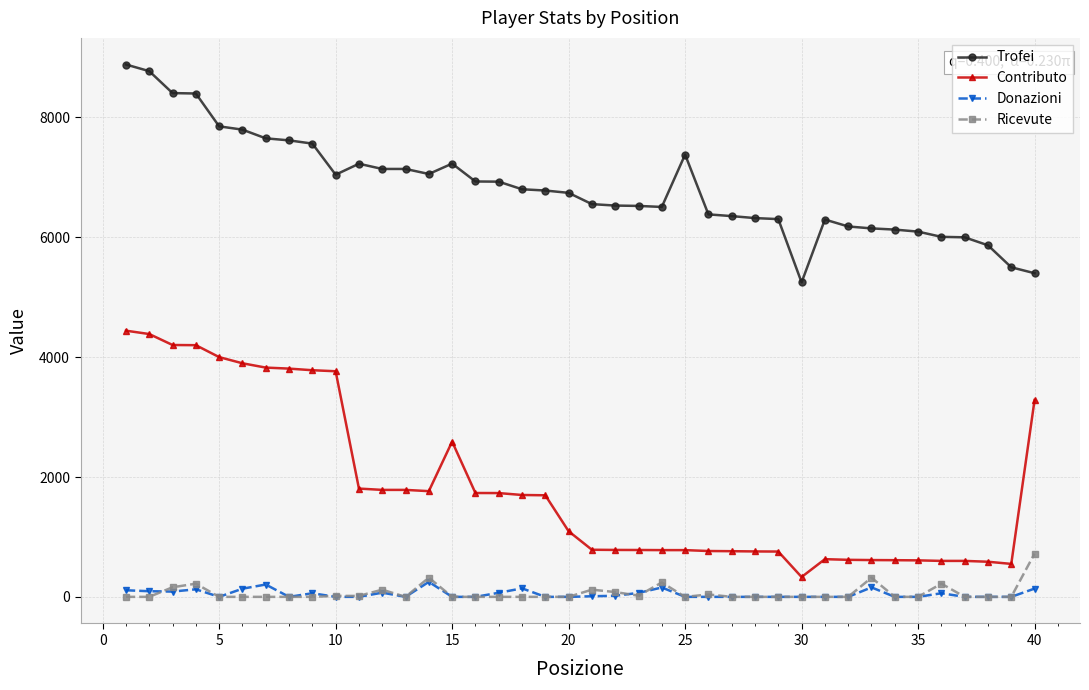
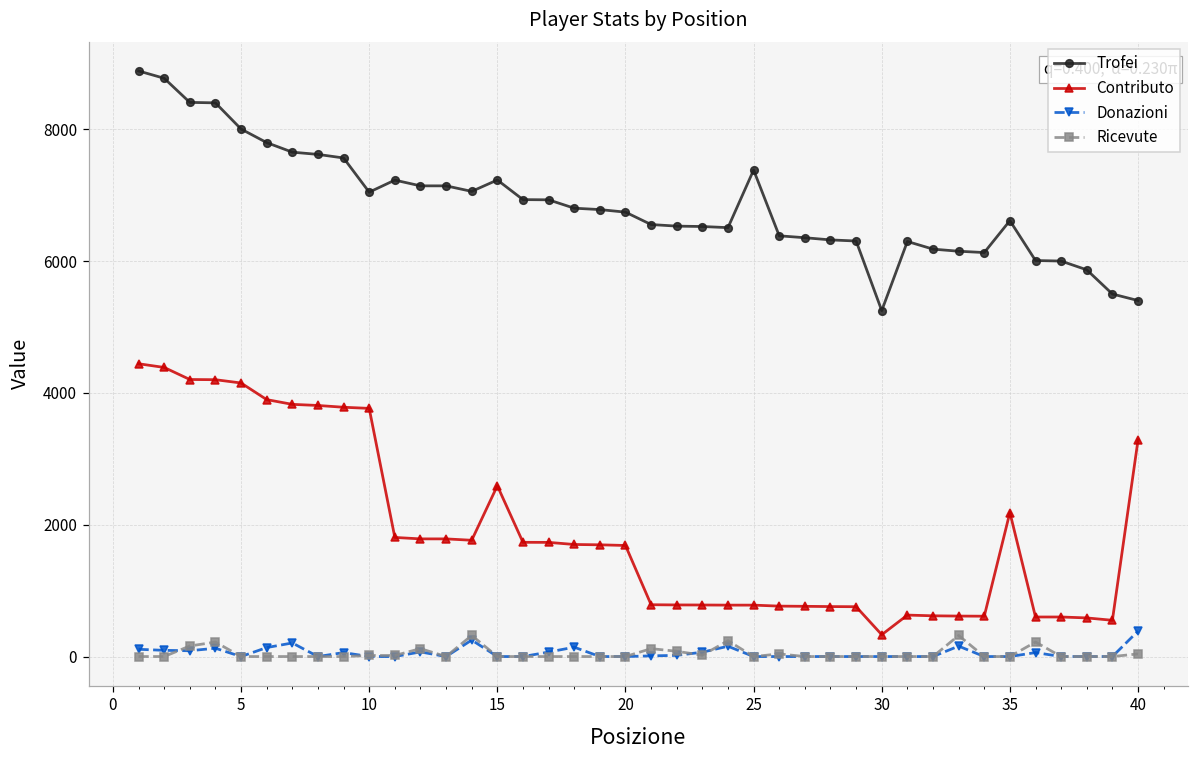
Trofei, 5: 7900 -> 8000
Contributo, 5: 4000 -> 4200
Contributo, 20: 1100 -> 1700
Trofei, 35: 6100 -> 6600
Contributo, 35: 600 -> 2200
Donazioni, 40: 100 -> 400
Ricevute, 40: 700 -> 0
